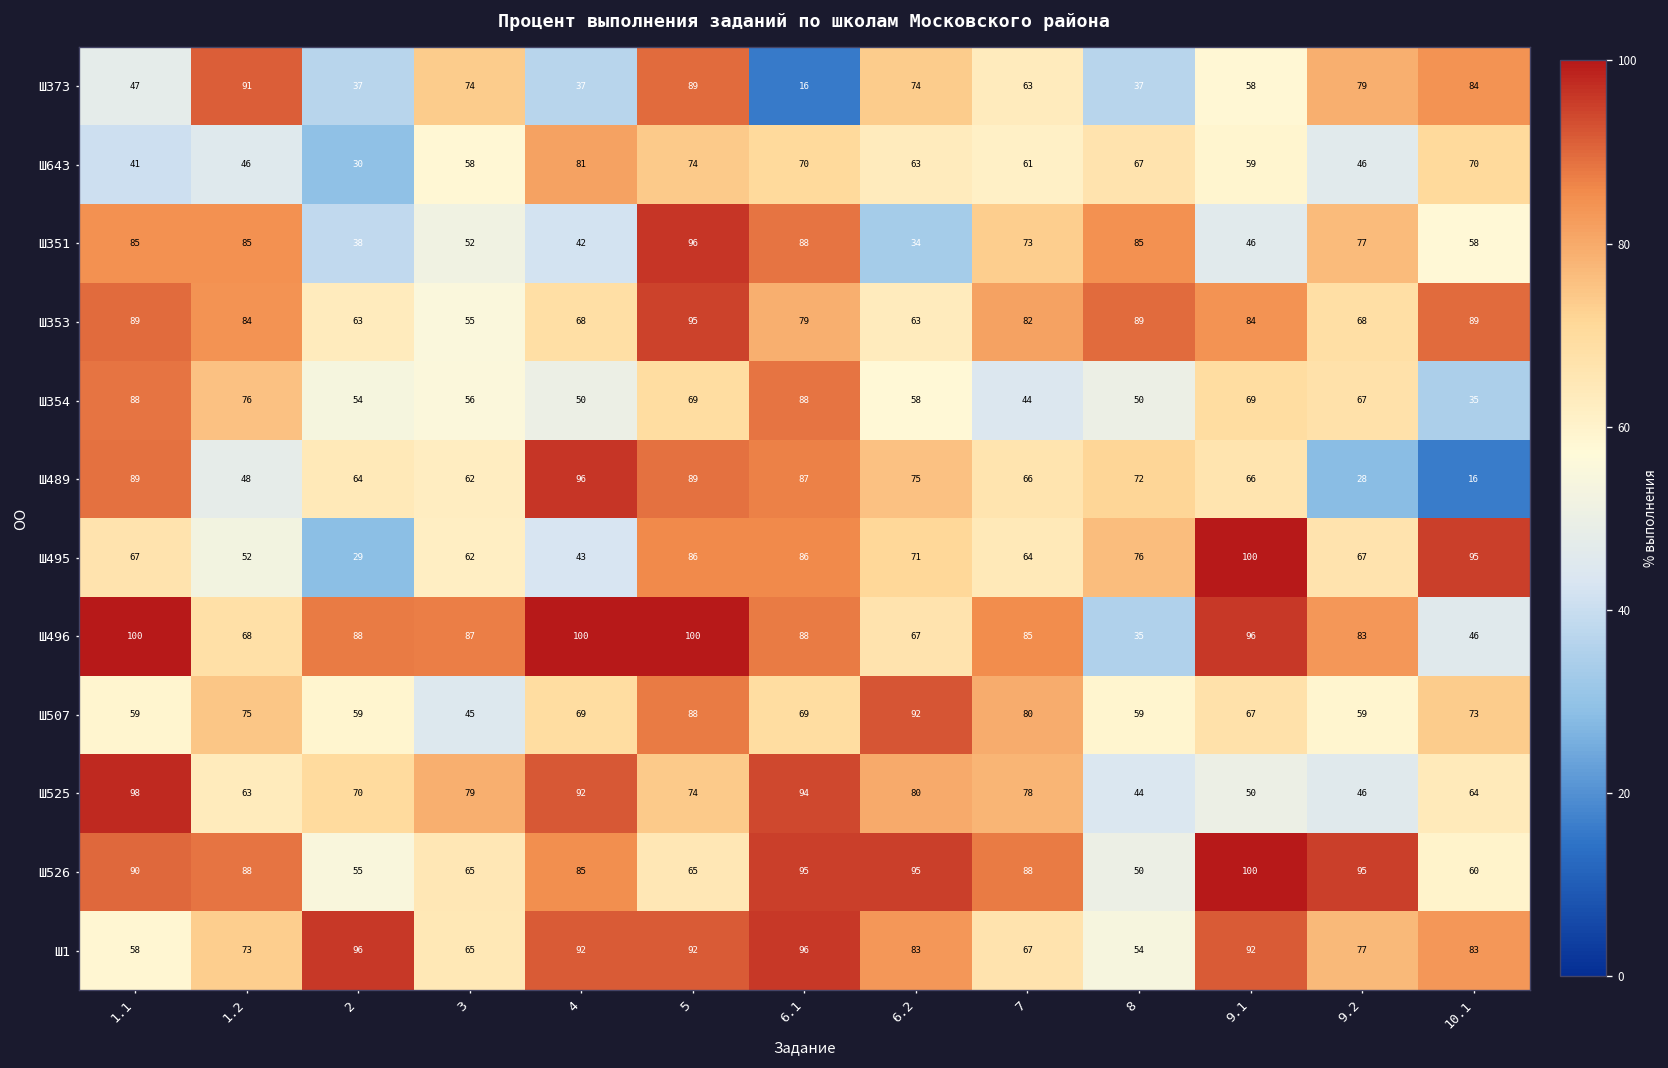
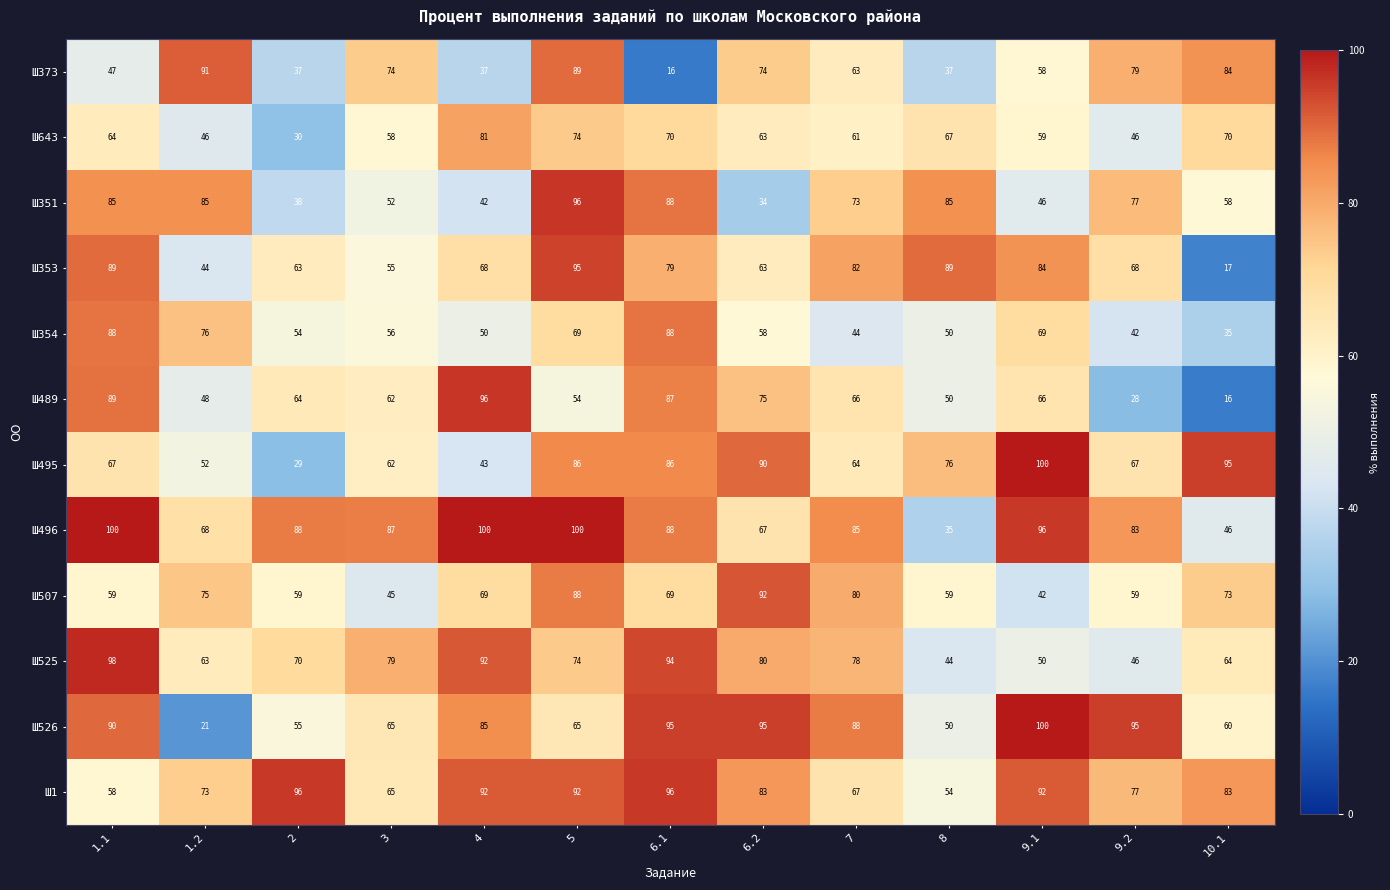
Ш643, 1.1: 41 -> 64
Ш353, 1.2: 84 -> 44
Ш353, 10.1: 89 -> 17
Ш354, 9.2: 67 -> 42
Ш489, 5: 89 -> 54
Ш489, 8: 72 -> 50
Ш495, 6.2: 71 -> 90
Ш507, 9.1: 67 -> 42
Ш526, 1.2: 88 -> 21
